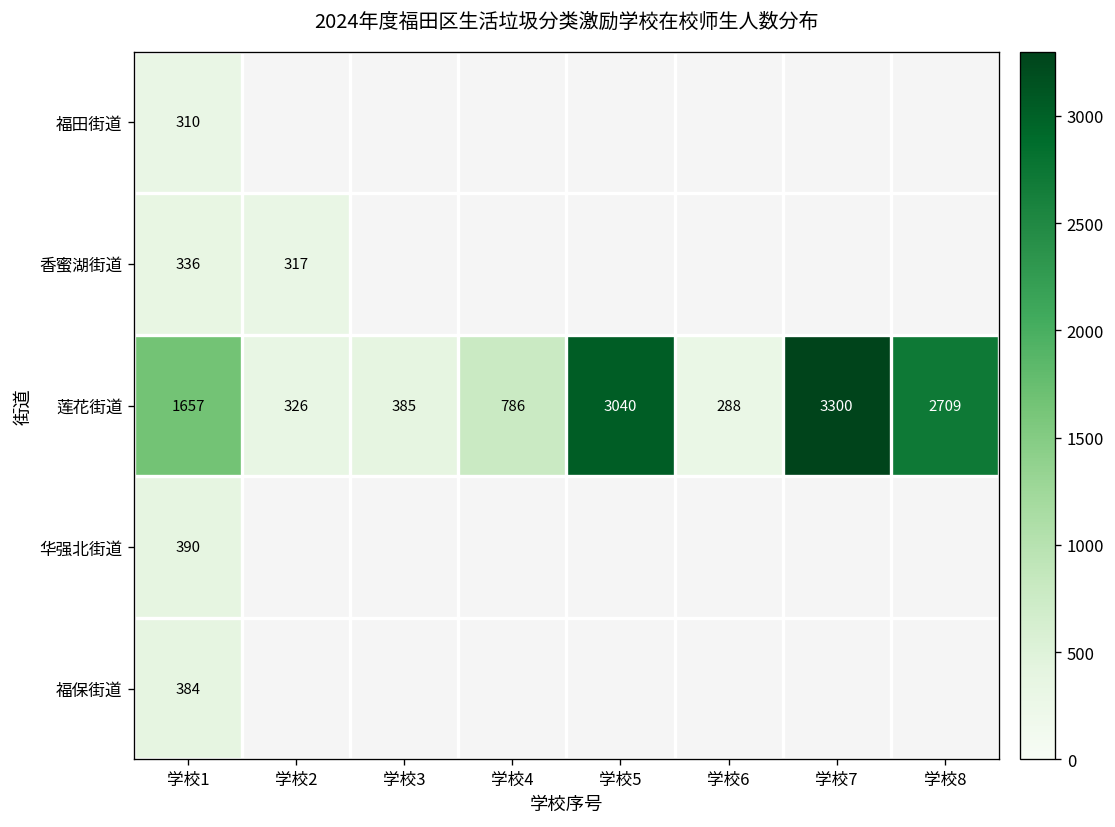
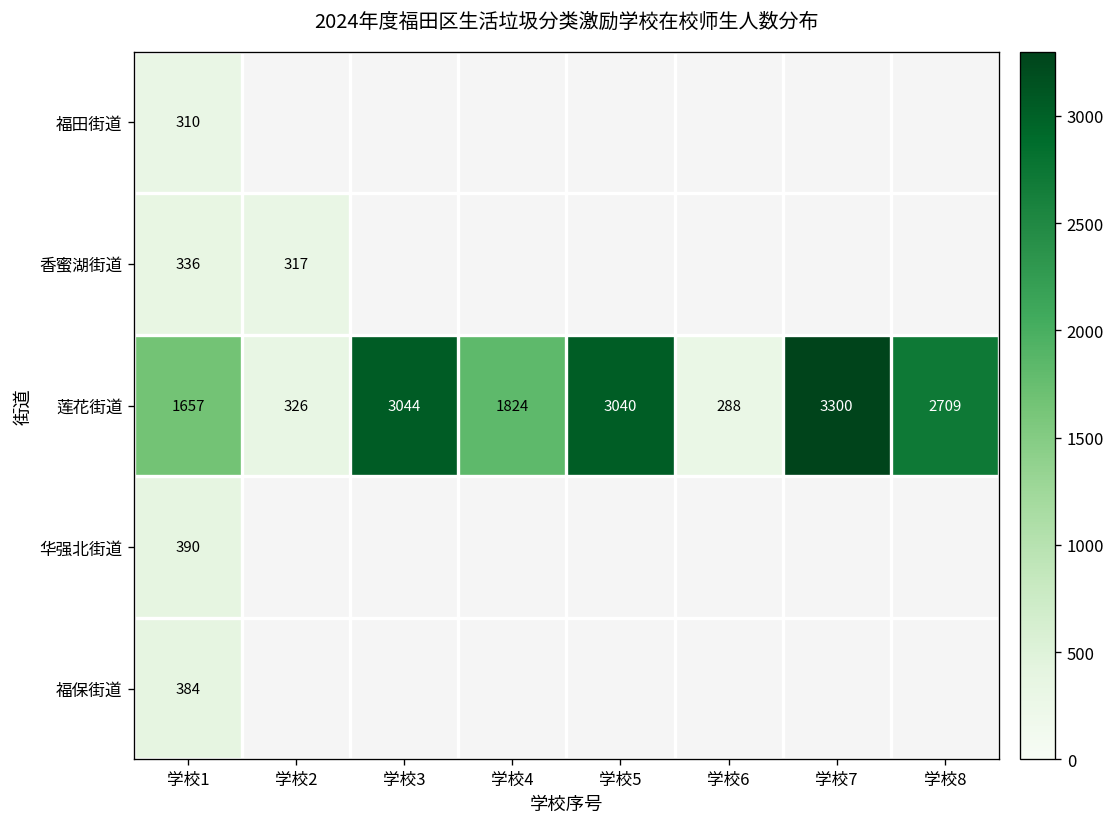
莲花街道, 学校3: 385 -> 3044
莲花街道, 学校4: 786 -> 1824
